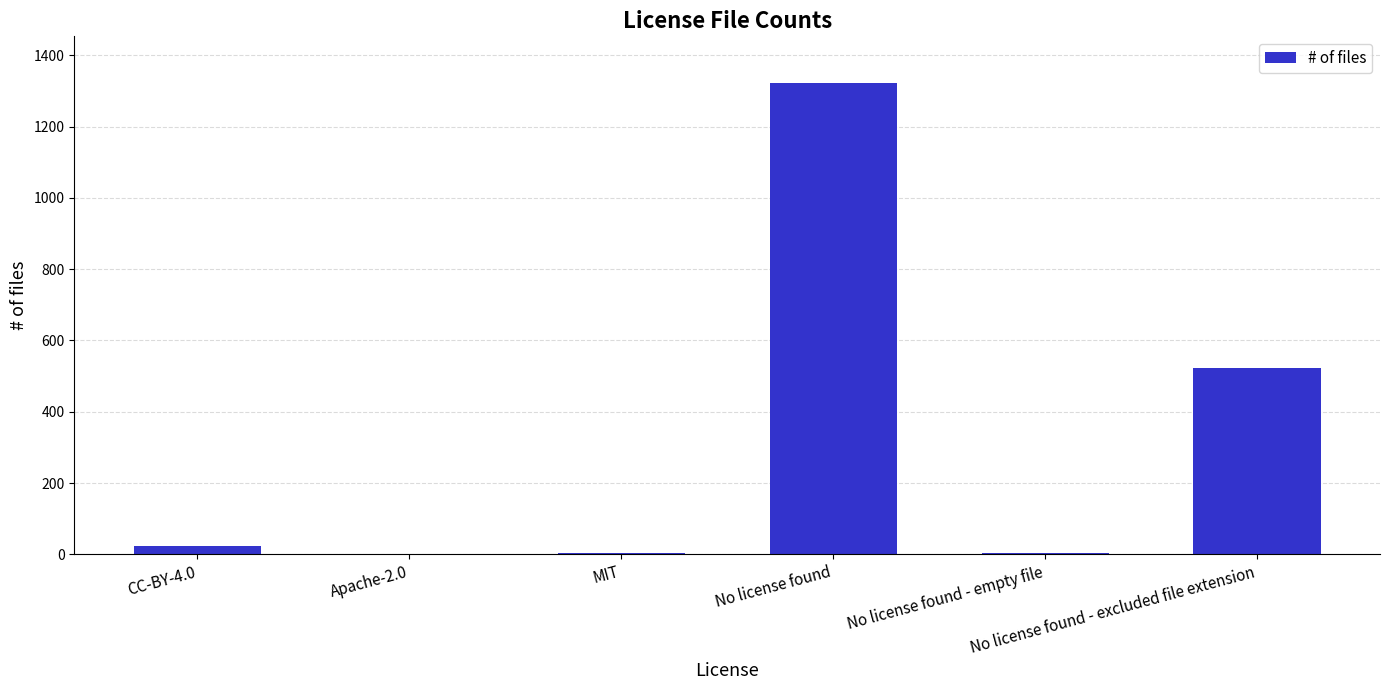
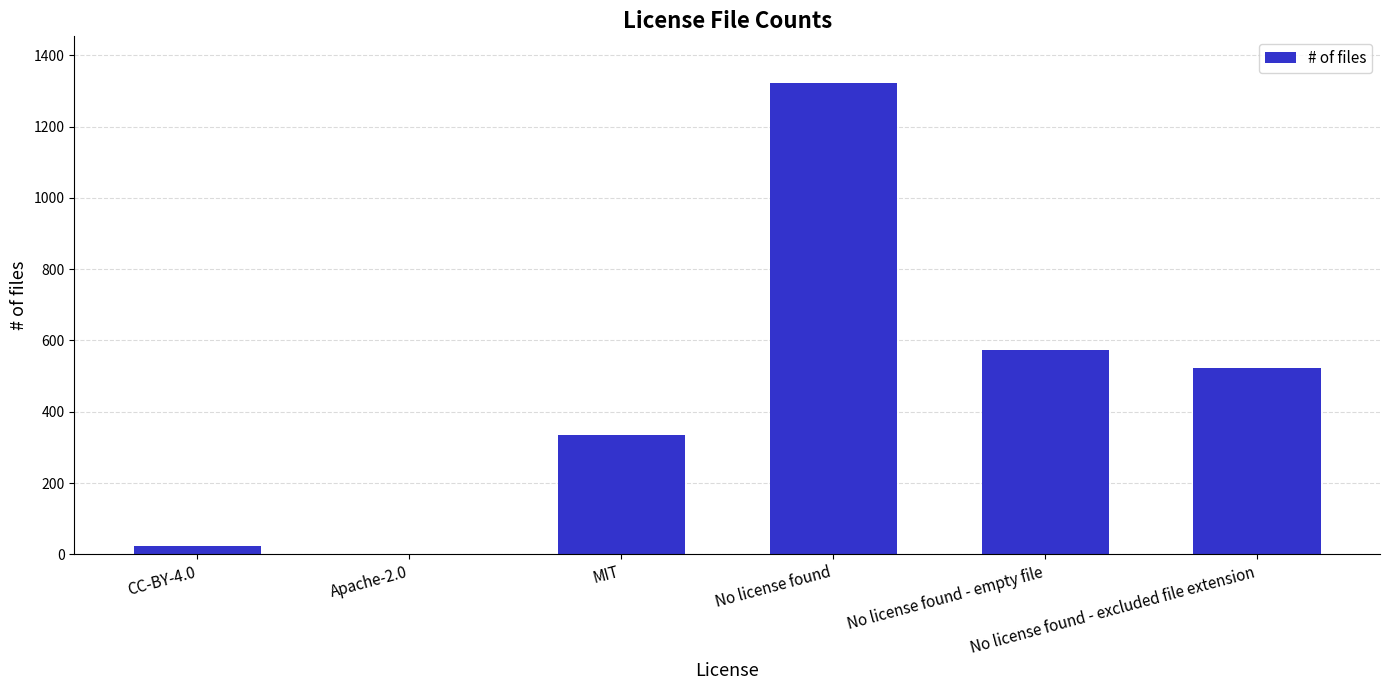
MIT: 0 -> 340
No license found - empty file: 0 -> 570
